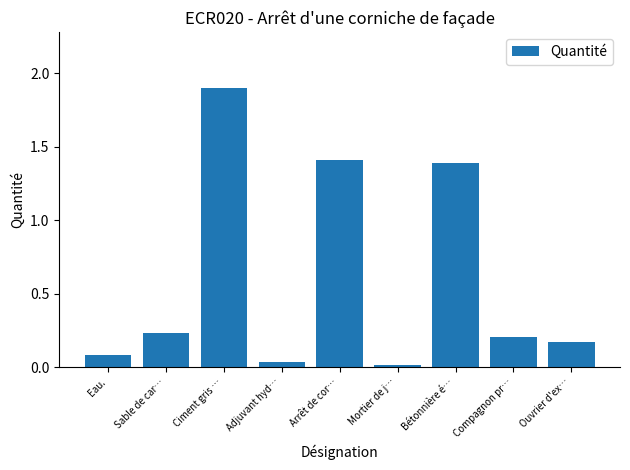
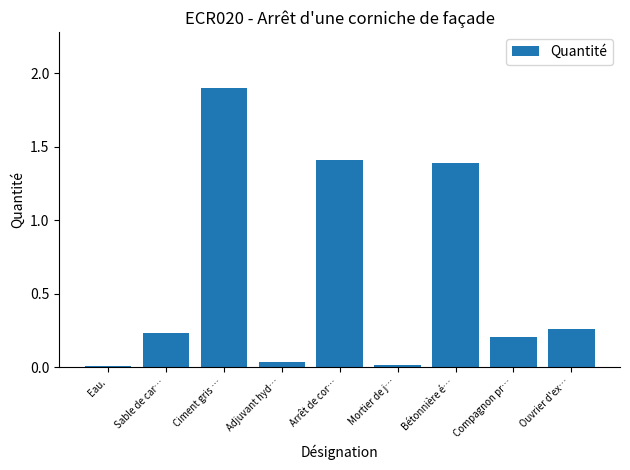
Eau.: 0.09 -> 0.01
Ouvrier d'ex…: 0.17 -> 0.26
